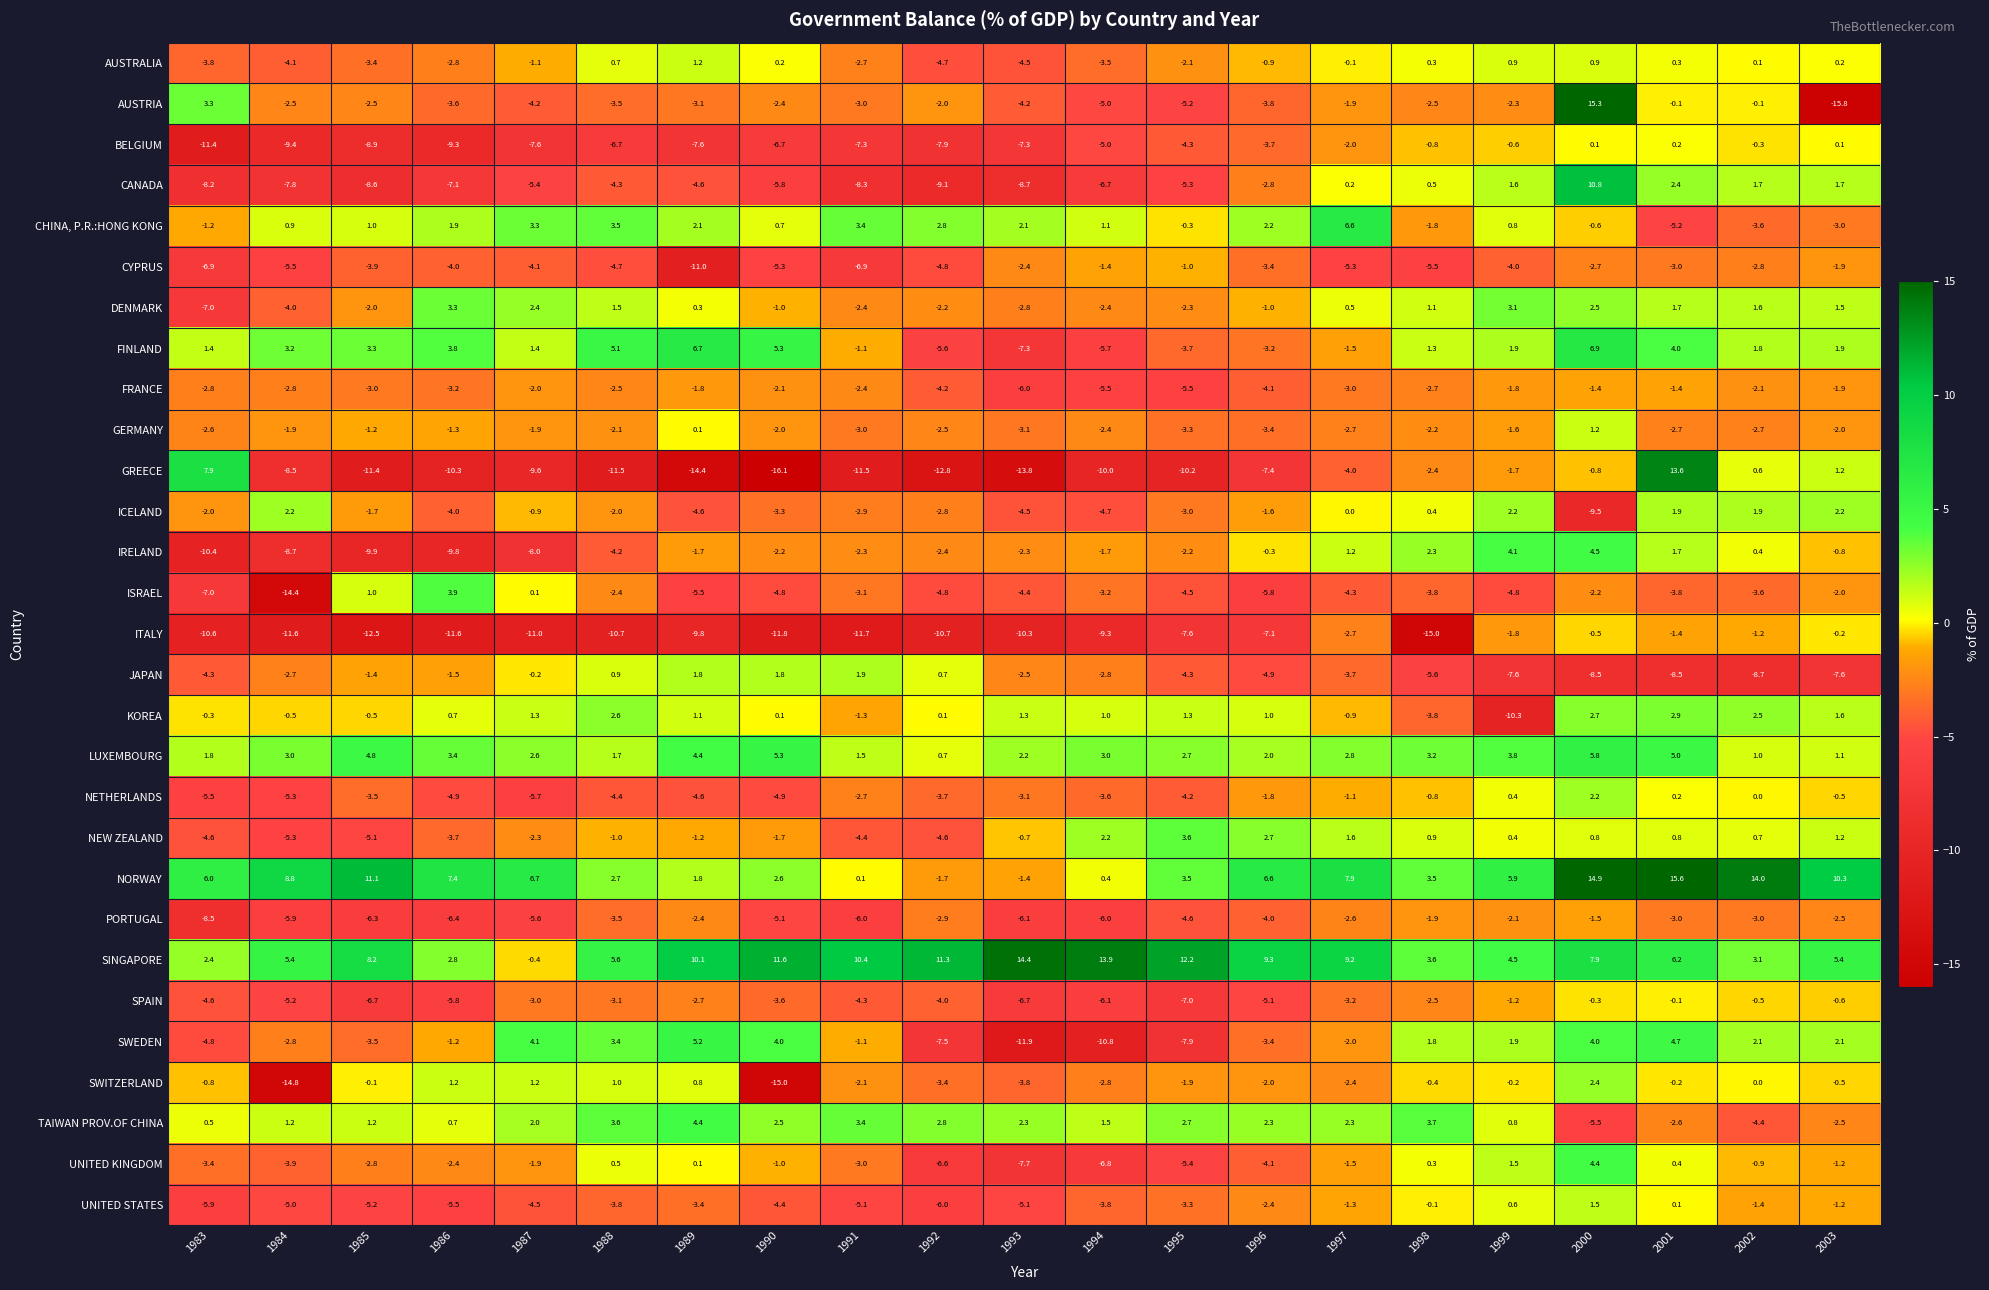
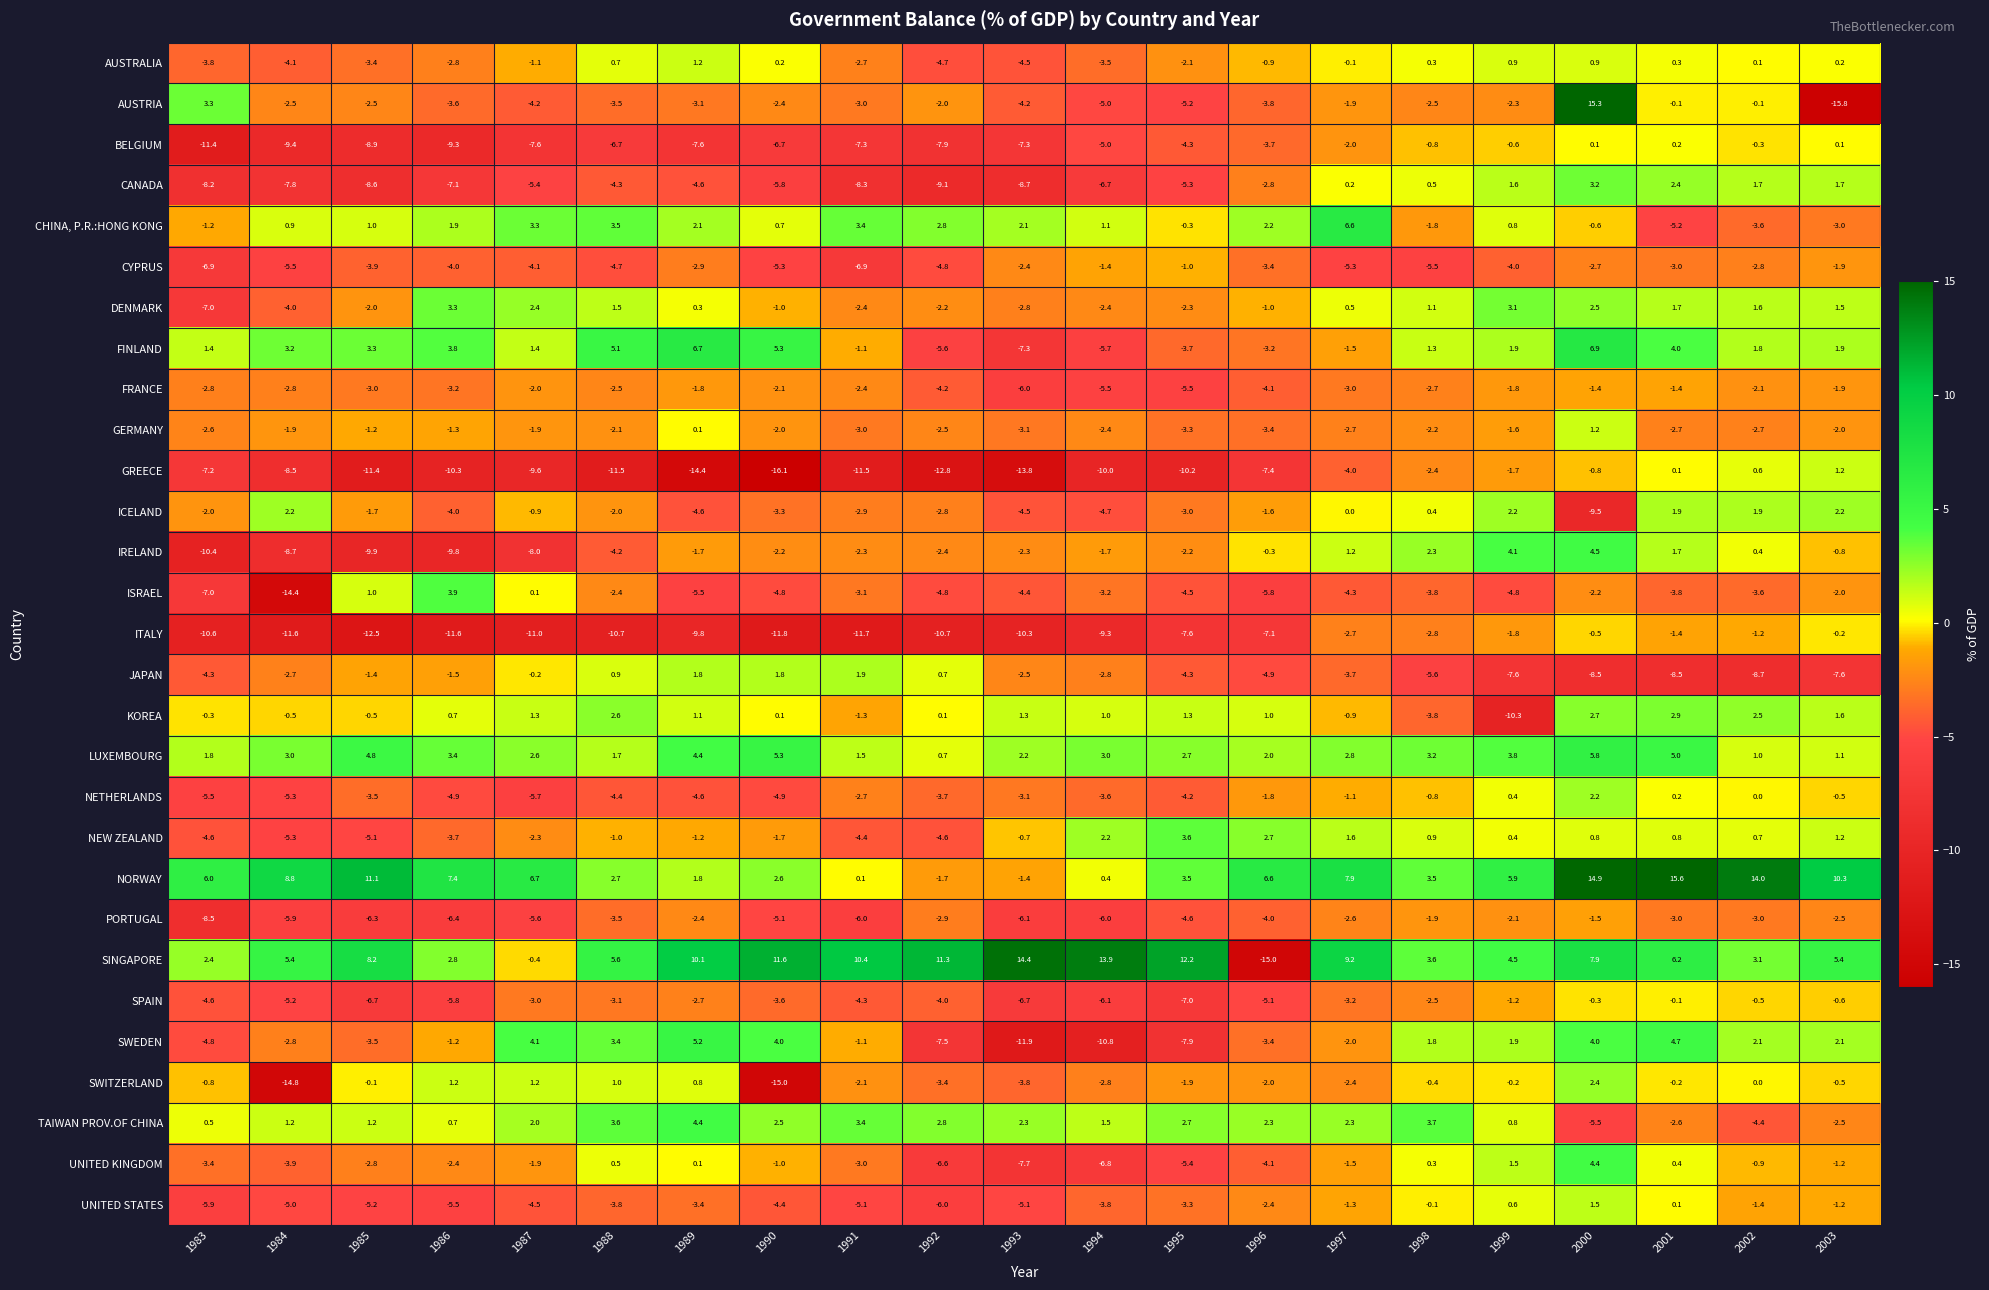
CANADA, 2000: 10.8 -> 3.2
CYPRUS, 1989: -11.0 -> -2.9
GREECE, 1983: 7.9 -> -7.2
GREECE, 2001: 13.6 -> 0.1
ITALY, 1998: -15.0 -> -2.8
SINGAPORE, 1996: 9.3 -> -15.0
